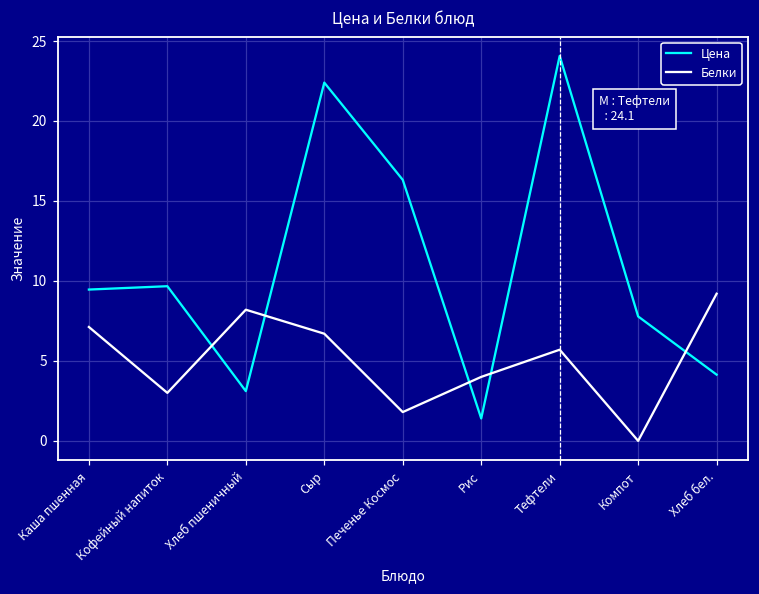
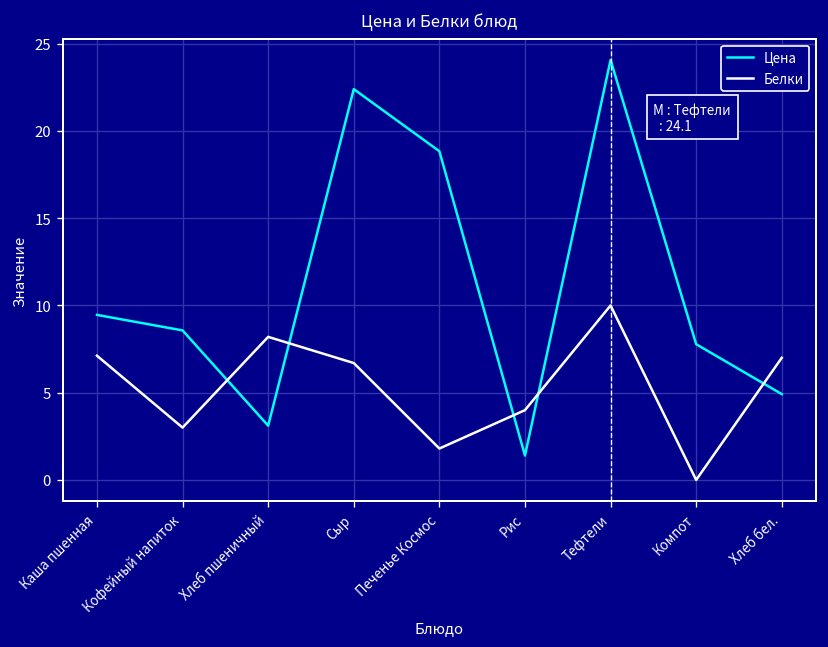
Цена, Кофейный напиток: 9.7 -> 8.6
Цена, Печенье Космос: 16.3 -> 18.8
Белки, Тефтели: 5.7 -> 10.0
Цена, Хлеб бел.: 4.1 -> 4.9
Белки, Хлеб бел.: 9.2 -> 7.0
